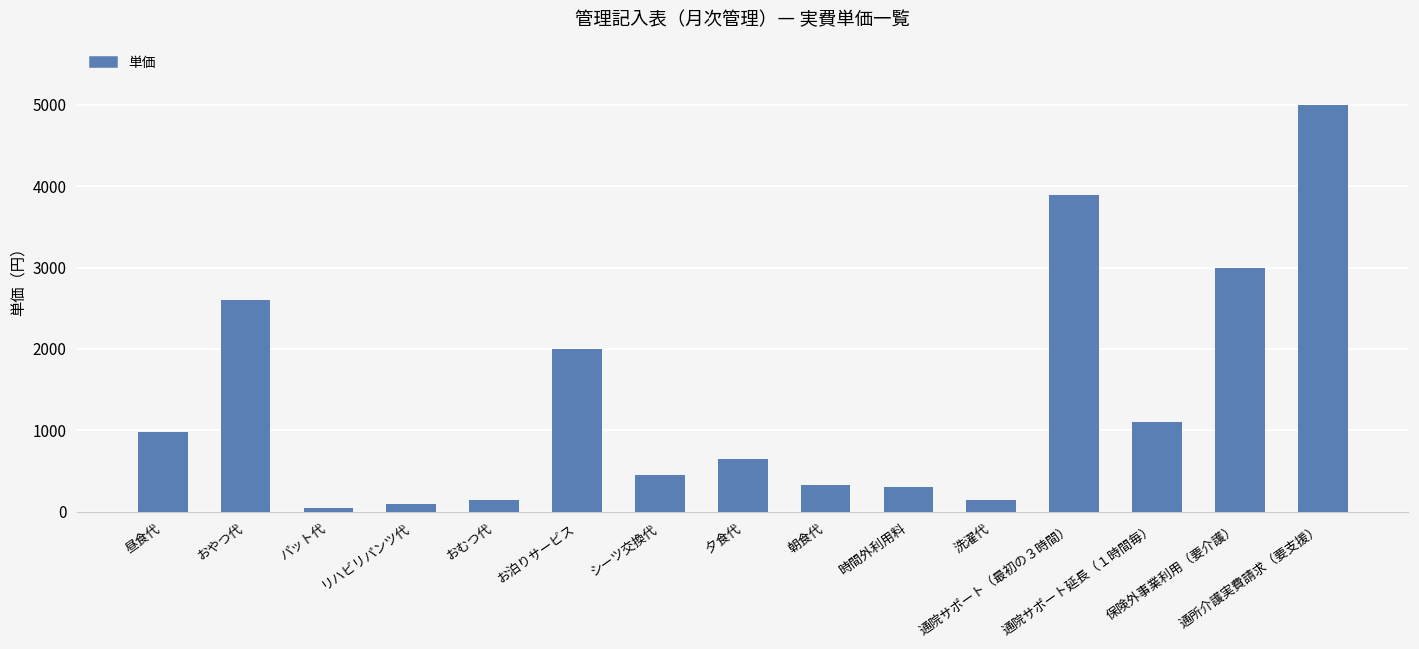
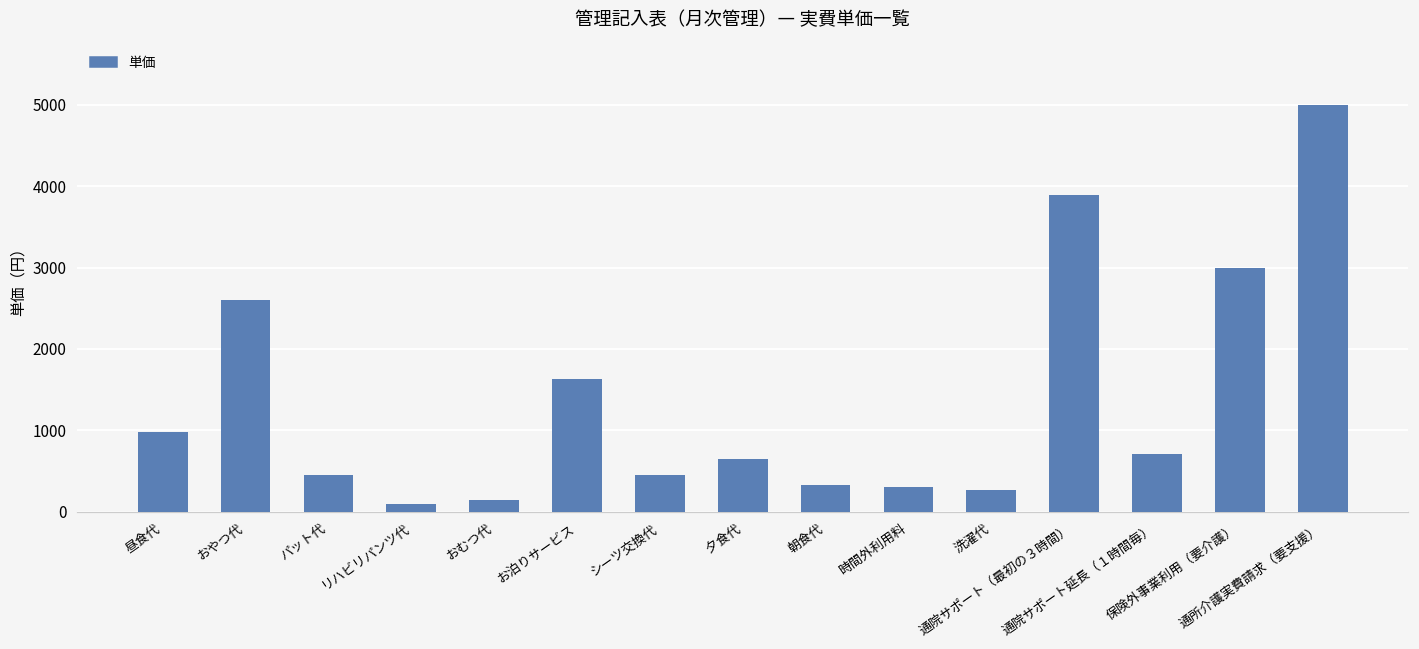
パット代: 100 -> 400
お泊りサービス: 2000 -> 1600
洗濯代: 200 -> 300
通院サポート延長（１時間毎）: 1100 -> 700
